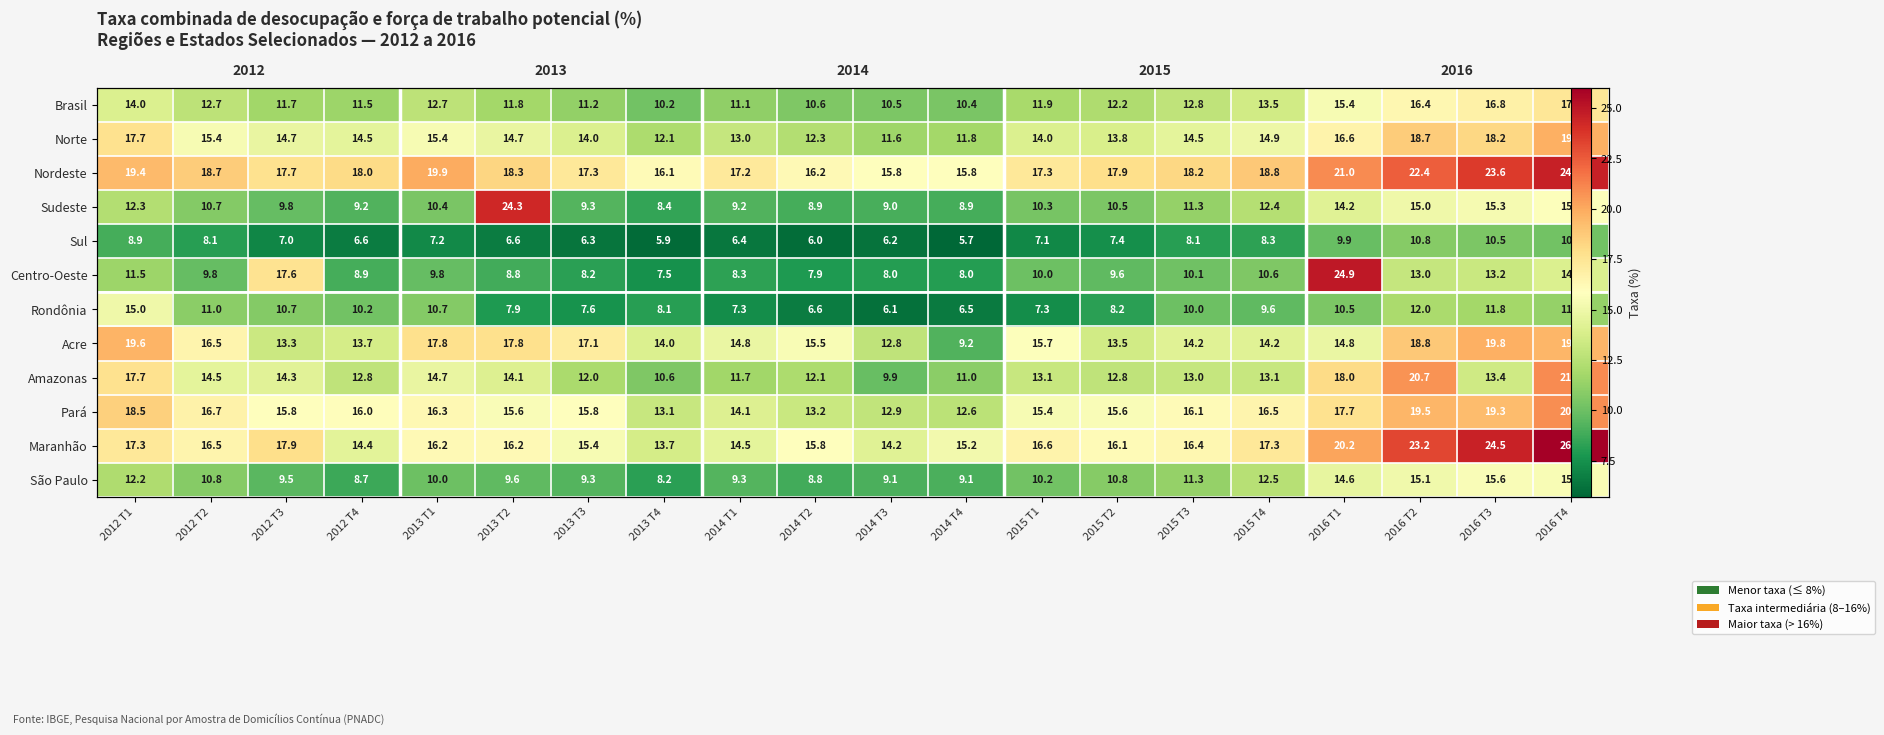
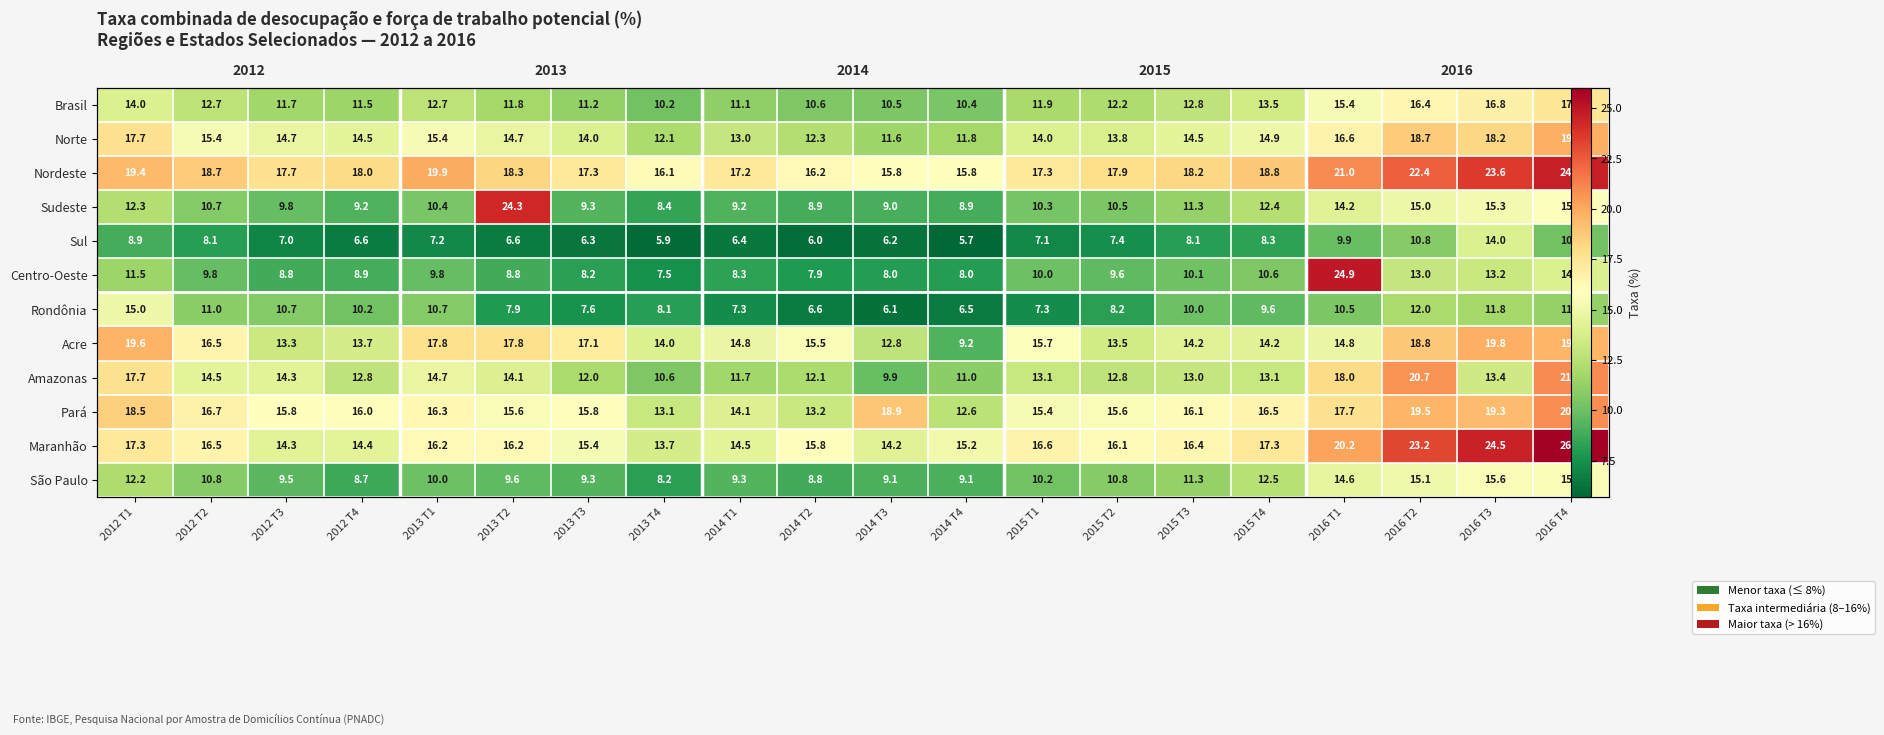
Sul, 2016 T3: 10.5 -> 14.0
Centro-Oeste, 2012 T3: 17.6 -> 8.8
Pará, 2014 T3: 12.9 -> 18.9
Maranhão, 2012 T3: 17.9 -> 14.3
